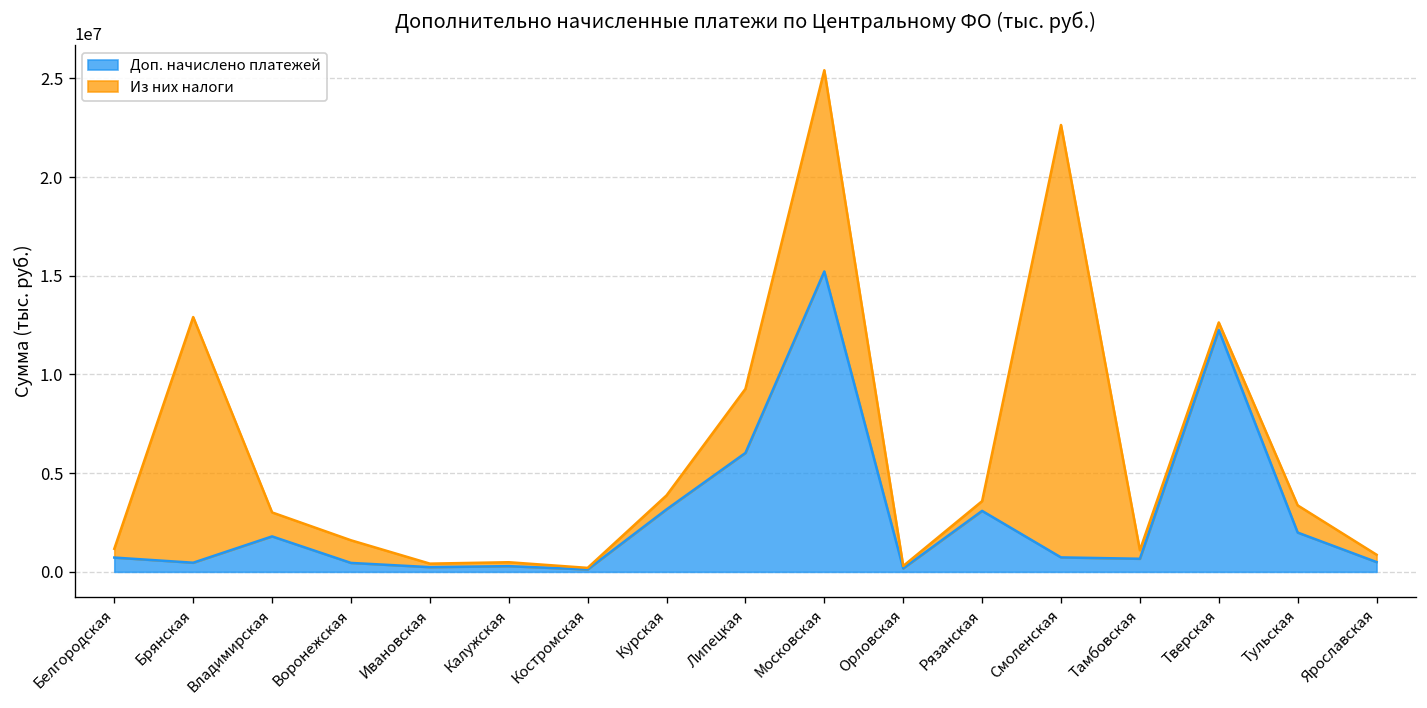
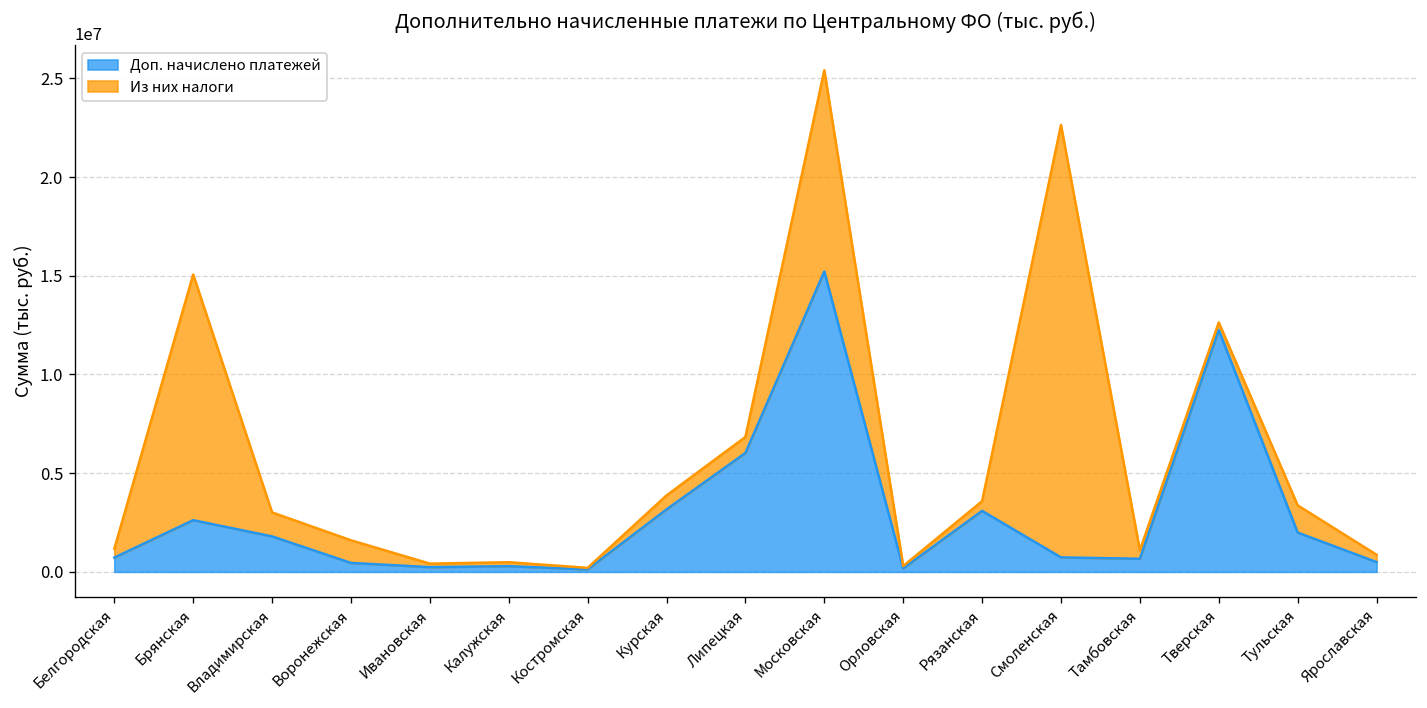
Доп. начислено платежей, Брянская: 500000 -> 2600000
Из них налоги, Липецкая: 3200000 -> 800000
